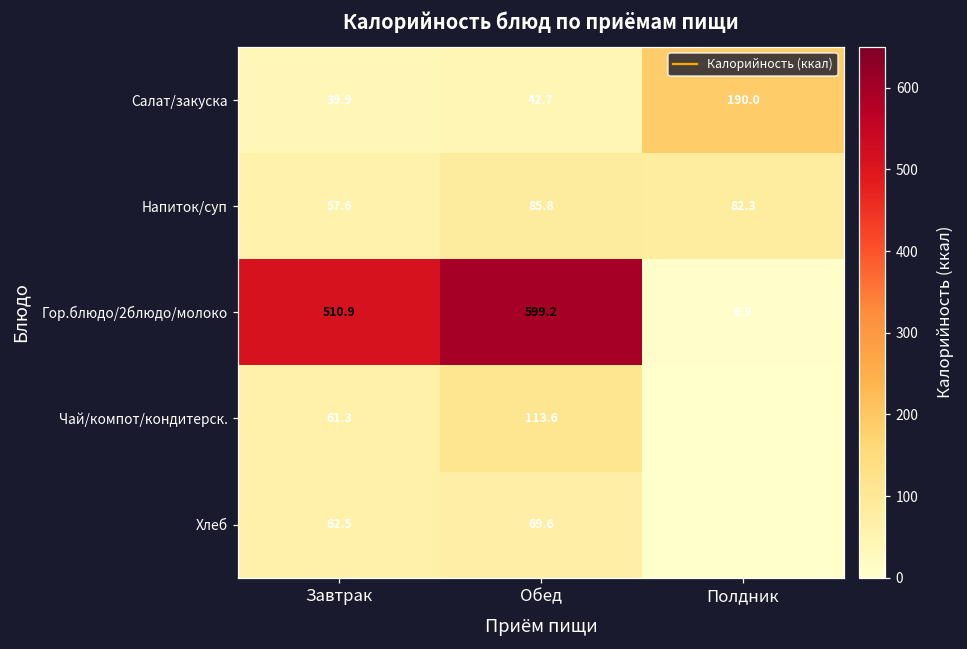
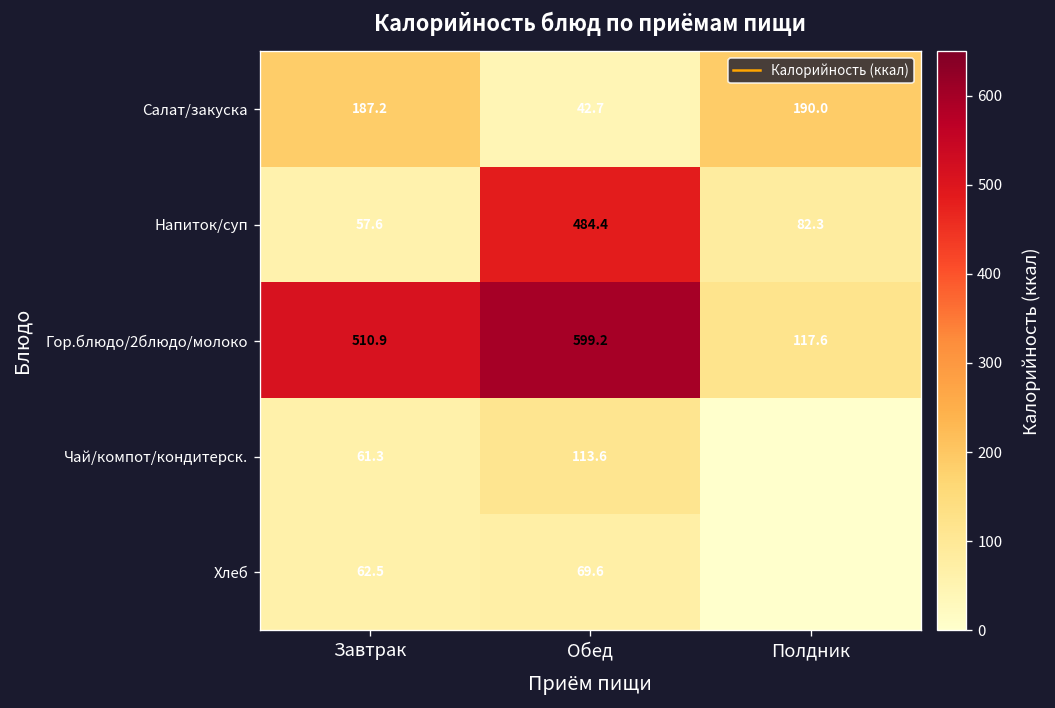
Салат/закуска, Завтрак: 39.9 -> 187.2
Напиток/суп, Обед: 85.8 -> 484.4
Гор.блюдо/2блюдо/молоко, Полдник: 6.9 -> 117.6
